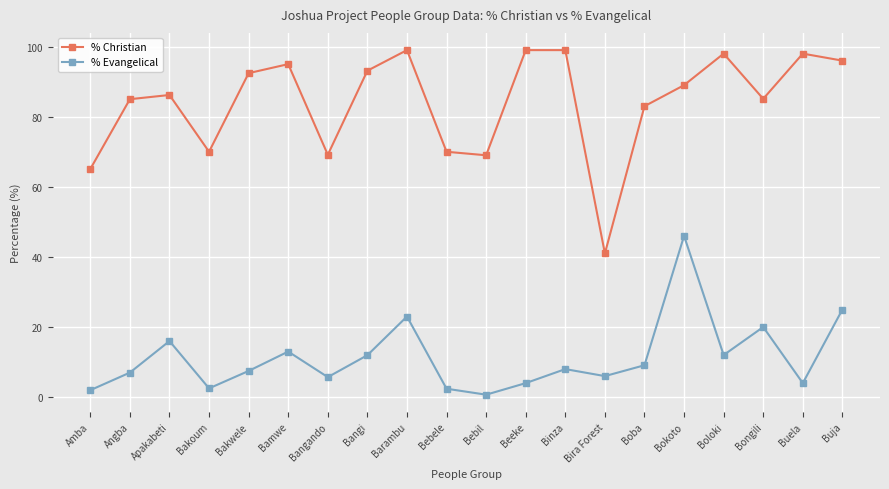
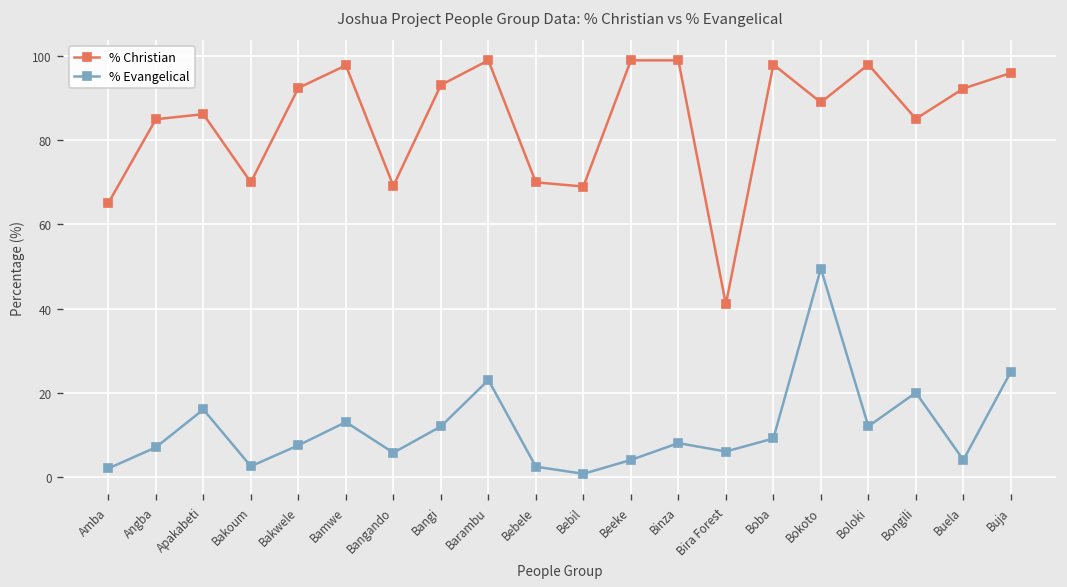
% Christian, Bamwe: 95 -> 98
% Christian, Boba: 83 -> 98
% Evangelical, Bokoto: 46 -> 50
% Christian, Buela: 98 -> 92
